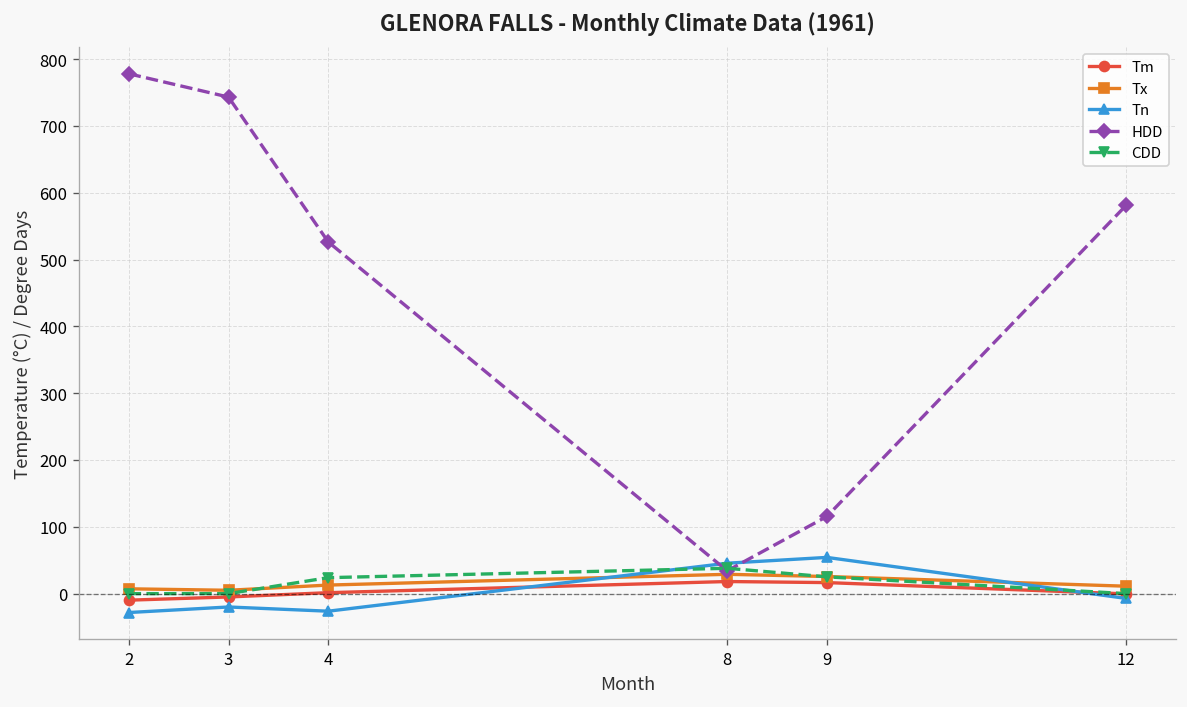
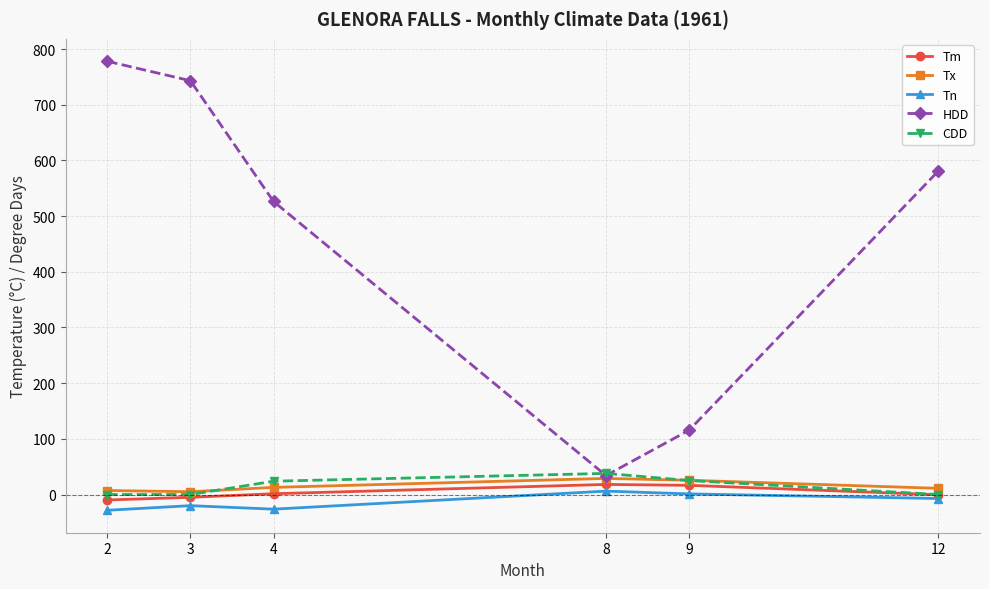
Tn, 8: 50 -> 10
Tn, 9: 50 -> 0
